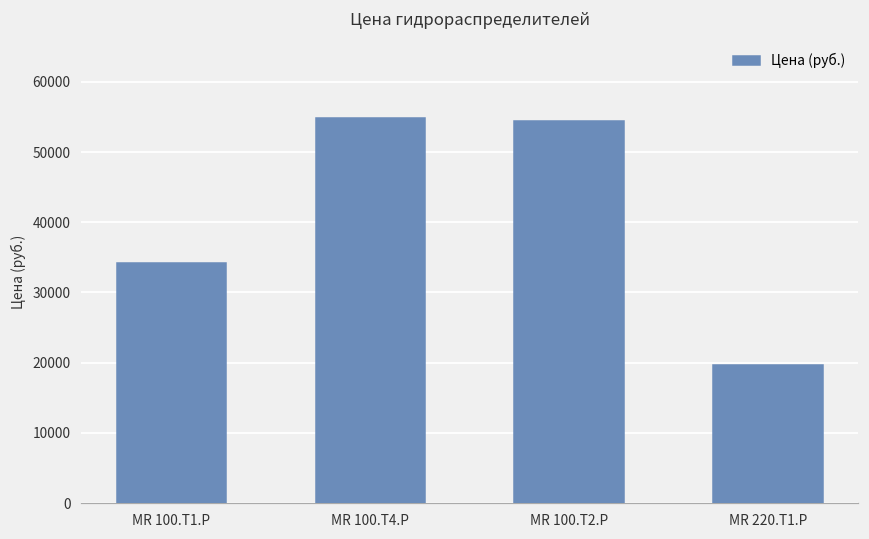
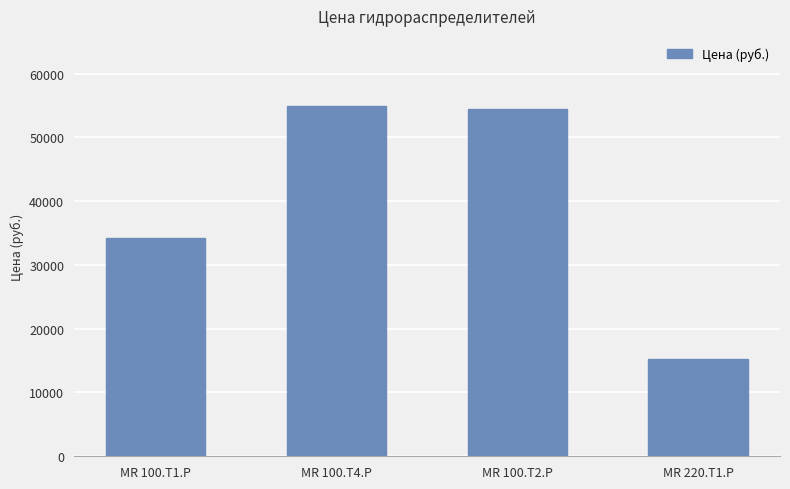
MR 220.T1.P: 20000 -> 15000
